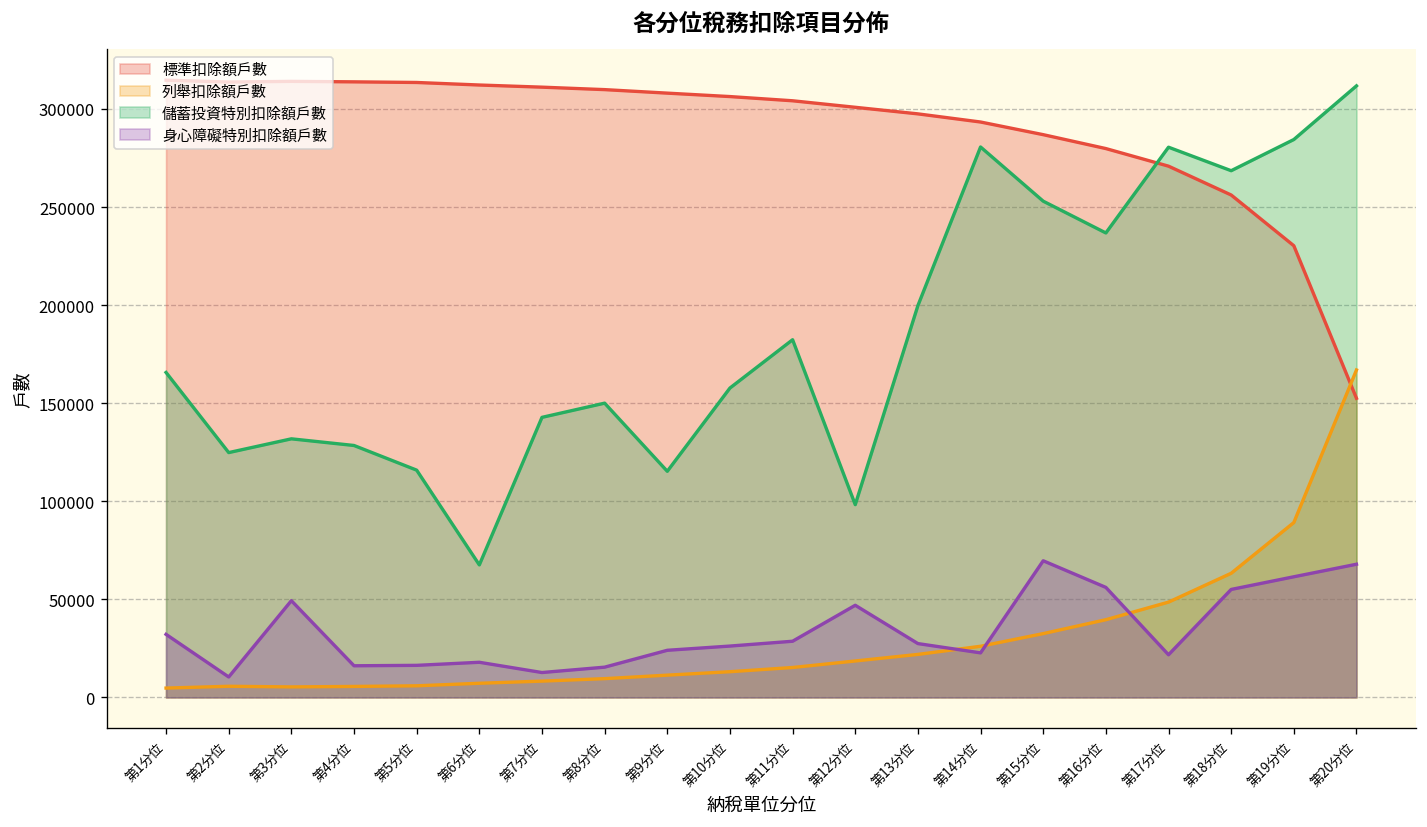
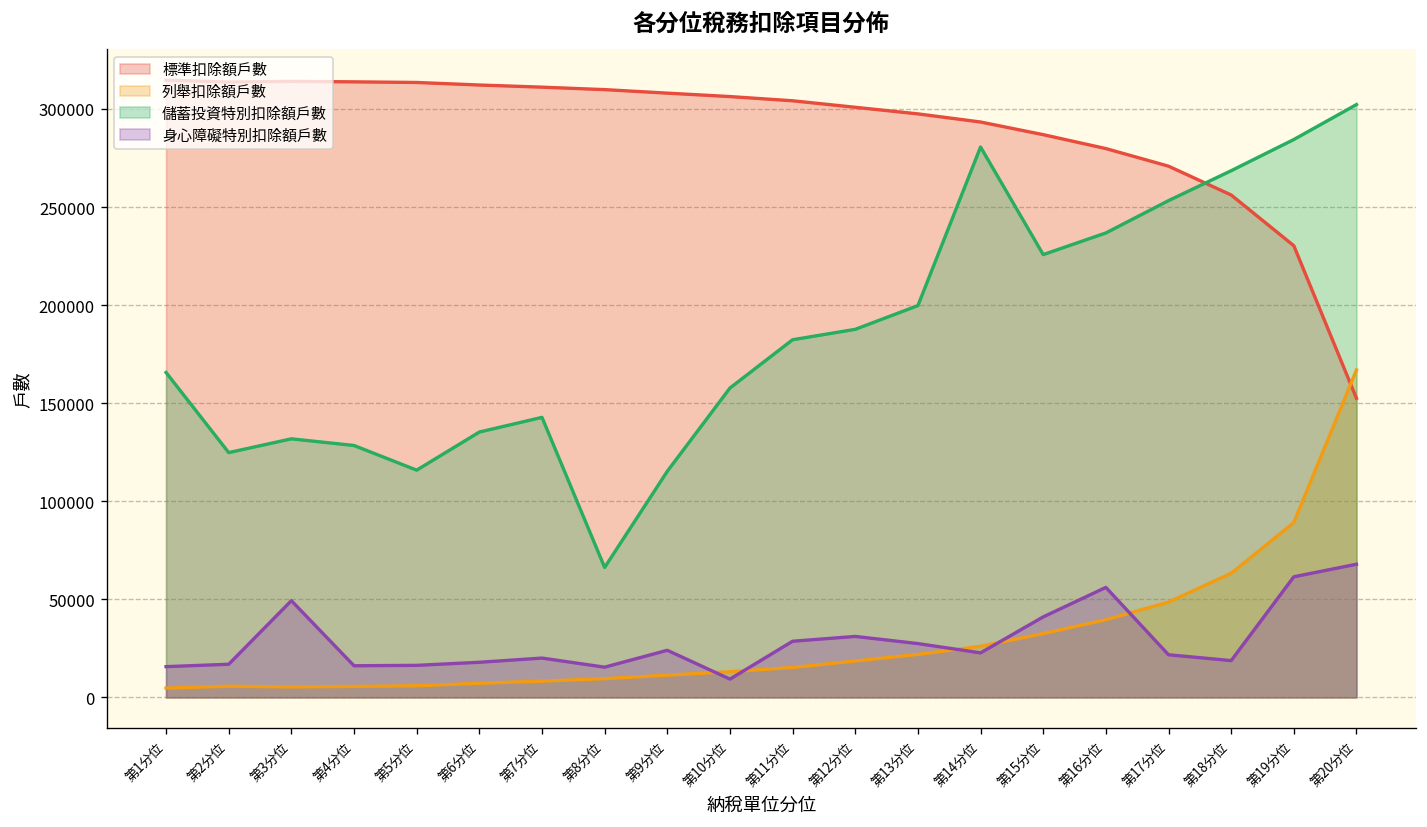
身心障礙特別扣除額戶數, 第1分位: 32000 -> 16000
身心障礙特別扣除額戶數, 第2分位: 10000 -> 17000
儲蓄投資特別扣除額戶數, 第6分位: 68000 -> 135000
身心障礙特別扣除額戶數, 第7分位: 13000 -> 20000
儲蓄投資特別扣除額戶數, 第8分位: 150000 -> 66000
身心障礙特別扣除額戶數, 第10分位: 26000 -> 9000
儲蓄投資特別扣除額戶數, 第12分位: 98000 -> 188000
身心障礙特別扣除額戶數, 第12分位: 47000 -> 31000
儲蓄投資特別扣除額戶數, 第15分位: 253000 -> 226000
身心障礙特別扣除額戶數, 第15分位: 70000 -> 41000
儲蓄投資特別扣除額戶數, 第17分位: 280000 -> 253000
身心障礙特別扣除額戶數, 第18分位: 55000 -> 19000
儲蓄投資特別扣除額戶數, 第20分位: 312000 -> 302000
